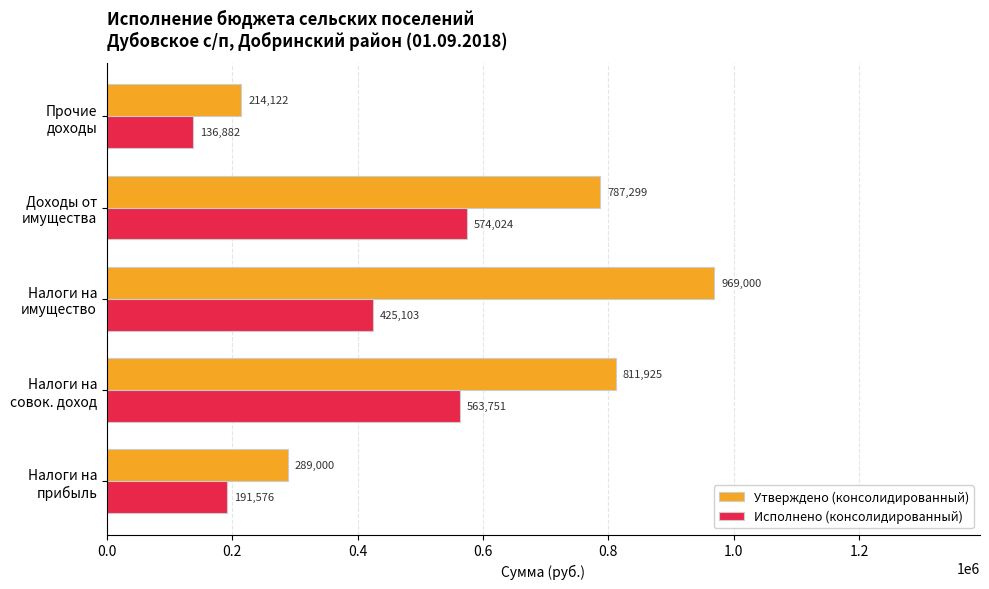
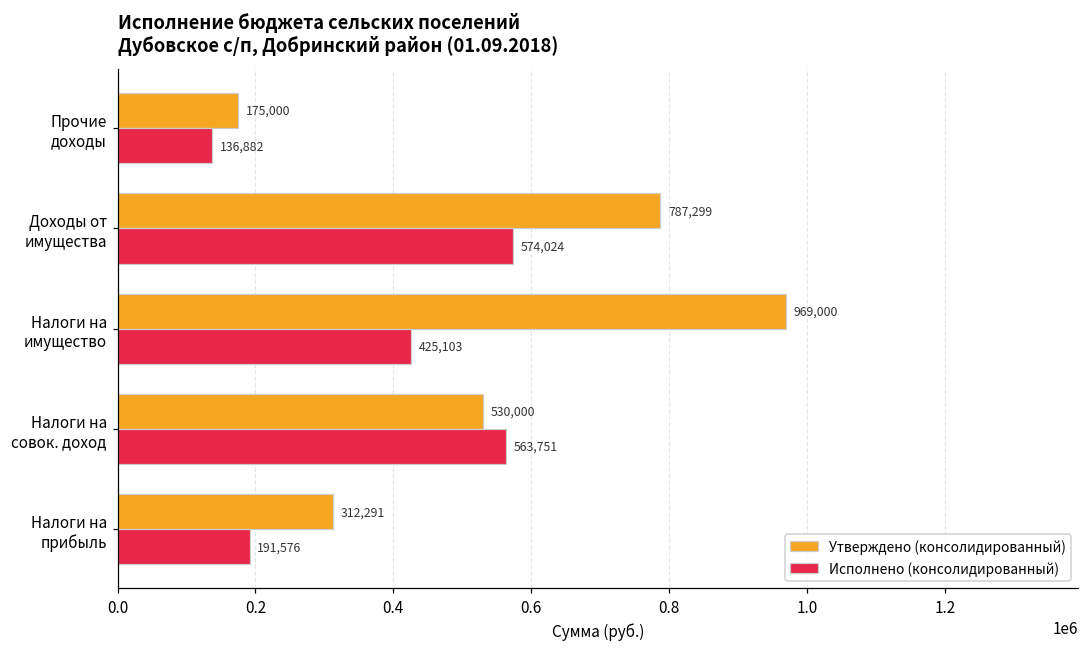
Утверждено (консолидированный), Прочие доходы: 214,122 -> 175,000
Утверждено (консолидированный), Налоги на совок. доход: 811,925 -> 530,000
Утверждено (консолидированный), Налоги на прибыль: 289,000 -> 312,291
